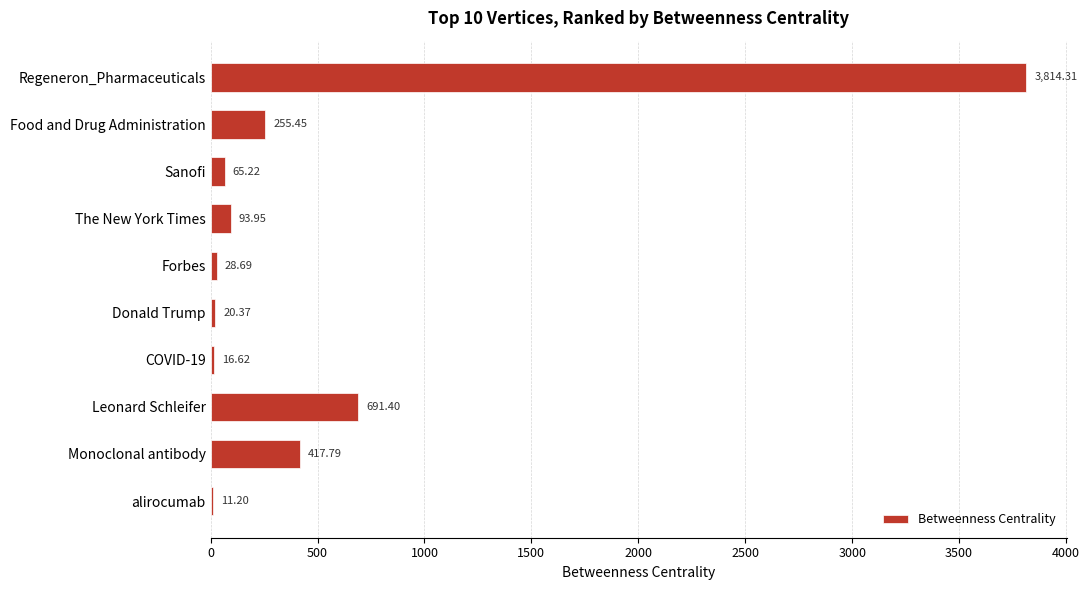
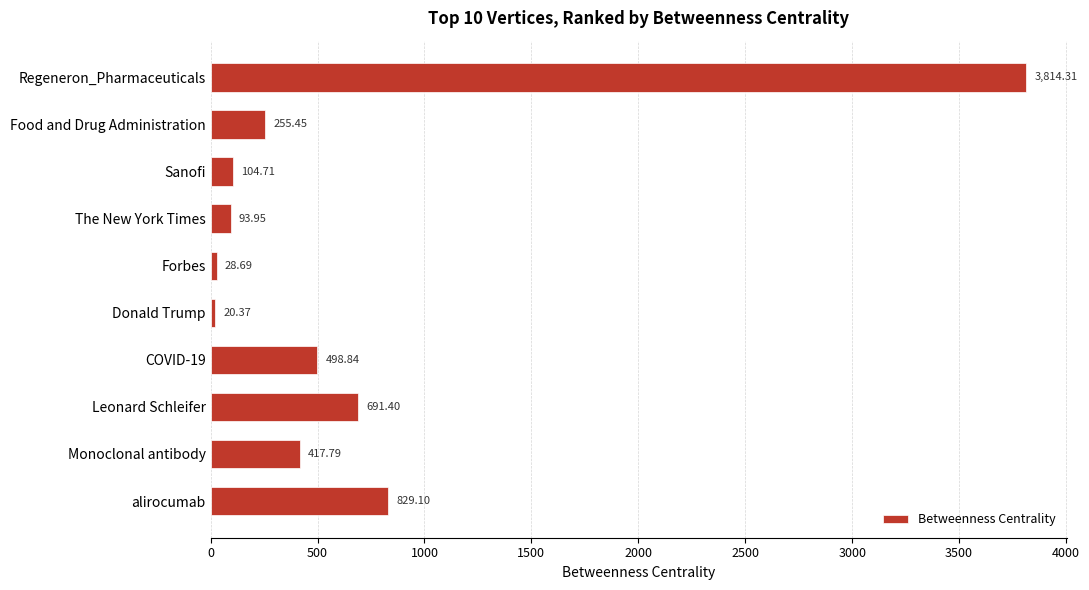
Sanofi: 65.22 -> 104.71
COVID-19: 16.62 -> 498.84
alirocumab: 11.20 -> 829.10
